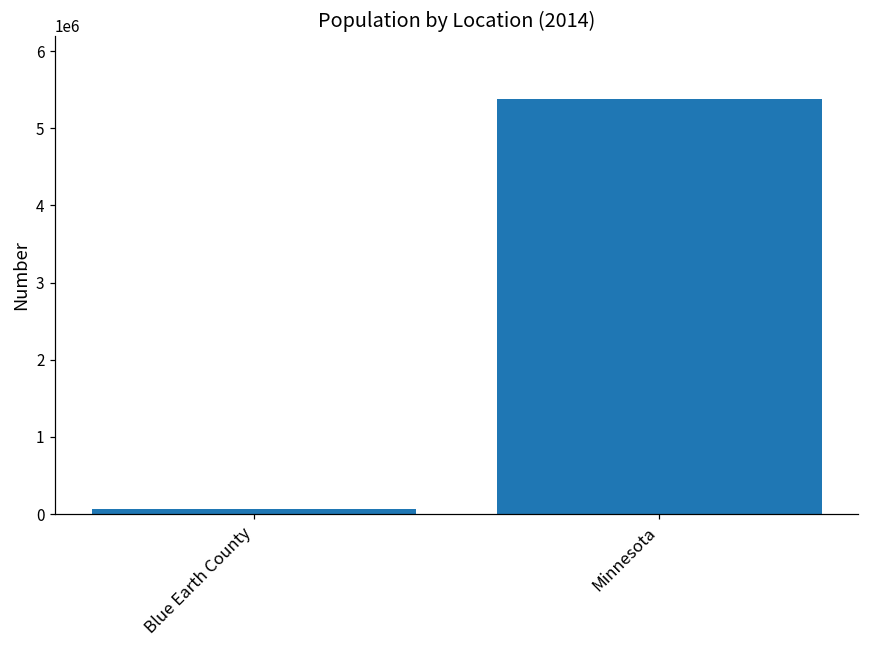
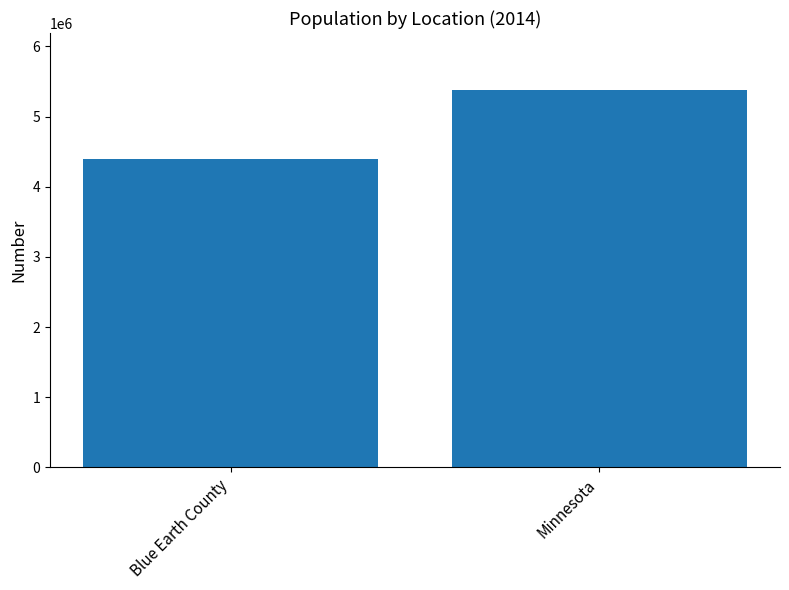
Blue Earth County: 100000 -> 4400000
